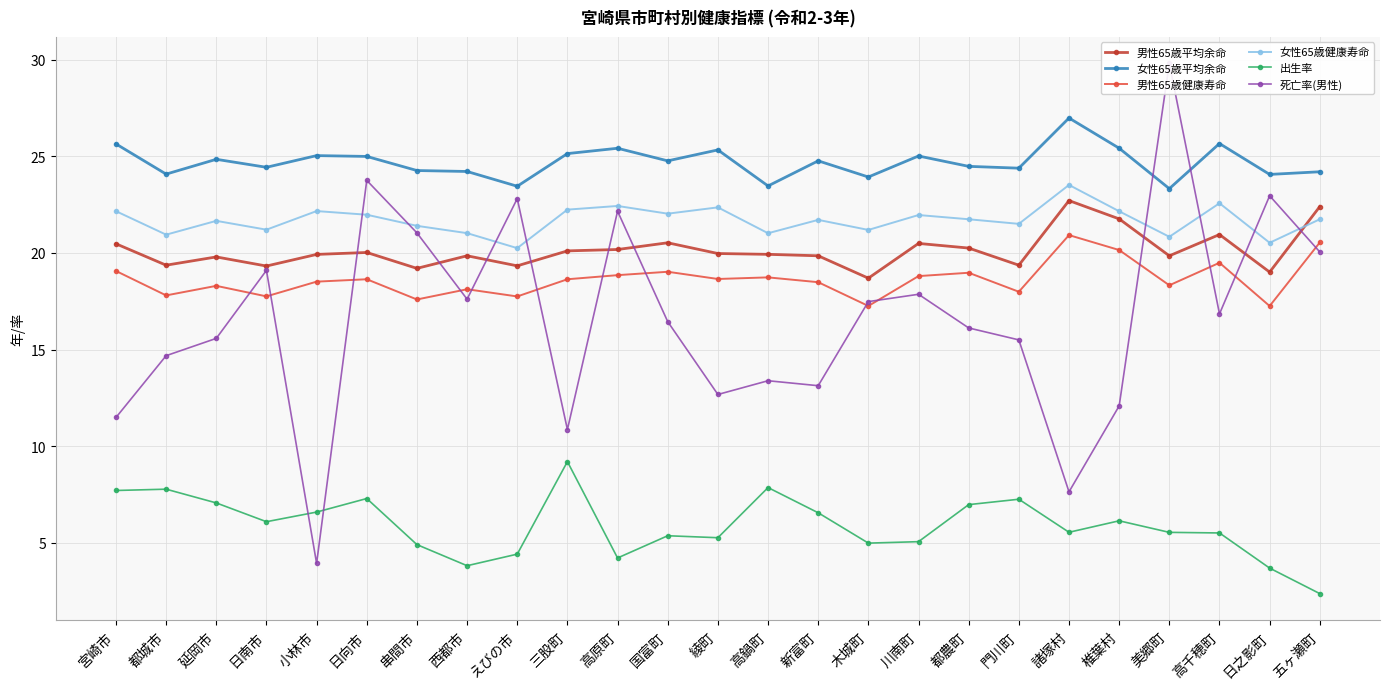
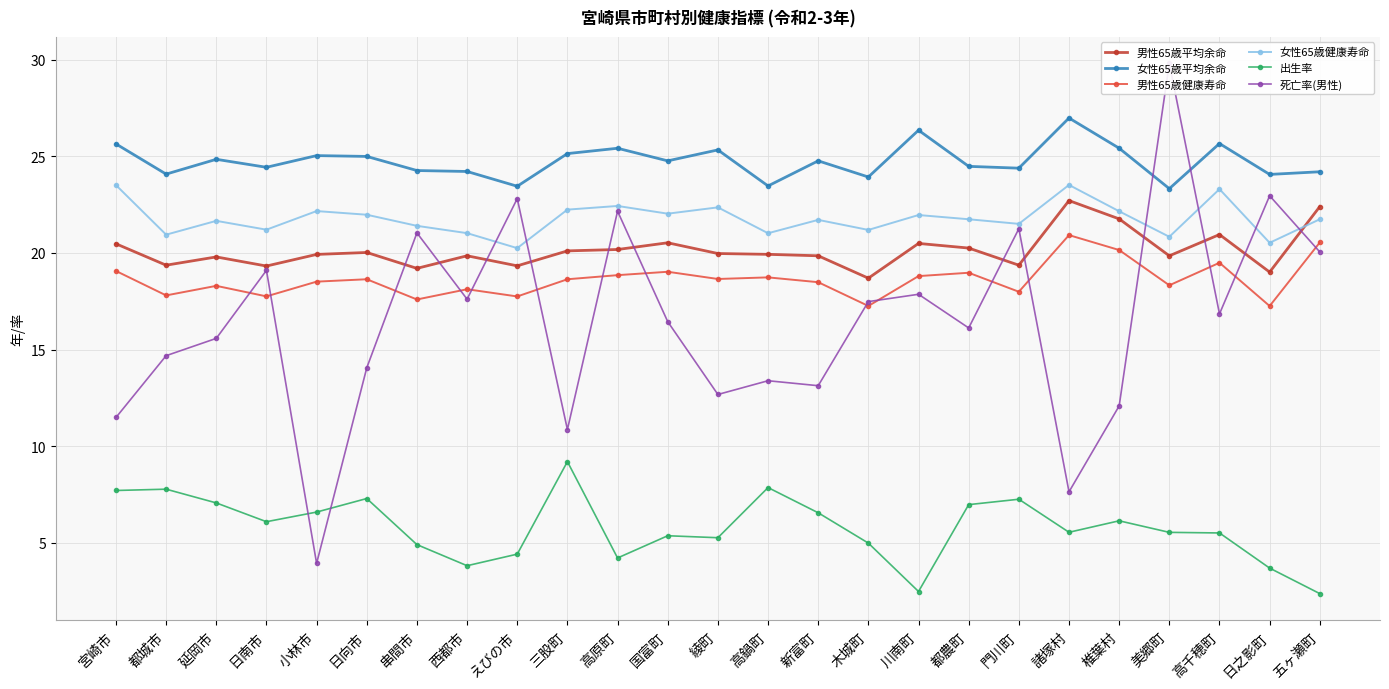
女性65歳健康寿命, 宮崎市: 22.2 -> 23.5
死亡率(男性), 日向市: 23.7 -> 14.1
女性65歳平均余命, 川南町: 25.0 -> 26.3
出生率, 川南町: 5.1 -> 2.5
死亡率(男性), 門川町: 15.5 -> 21.3
女性65歳健康寿命, 高千穂町: 22.6 -> 23.3
